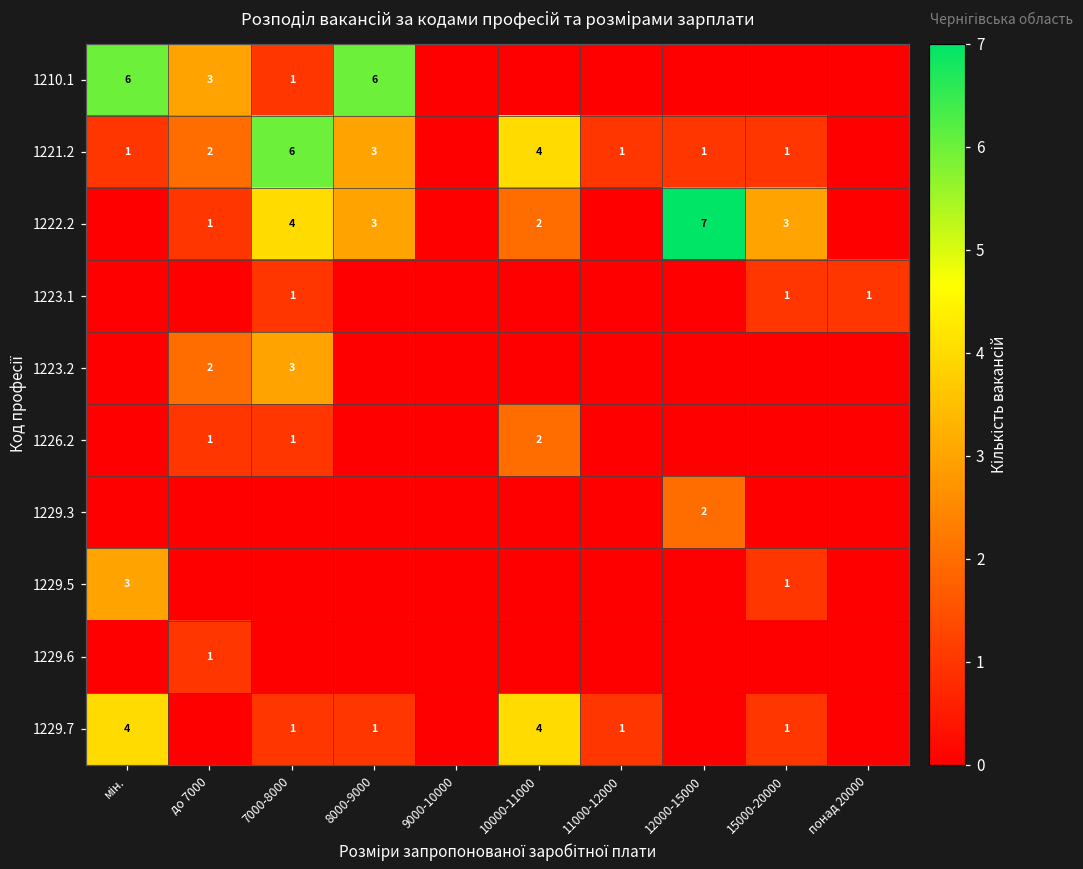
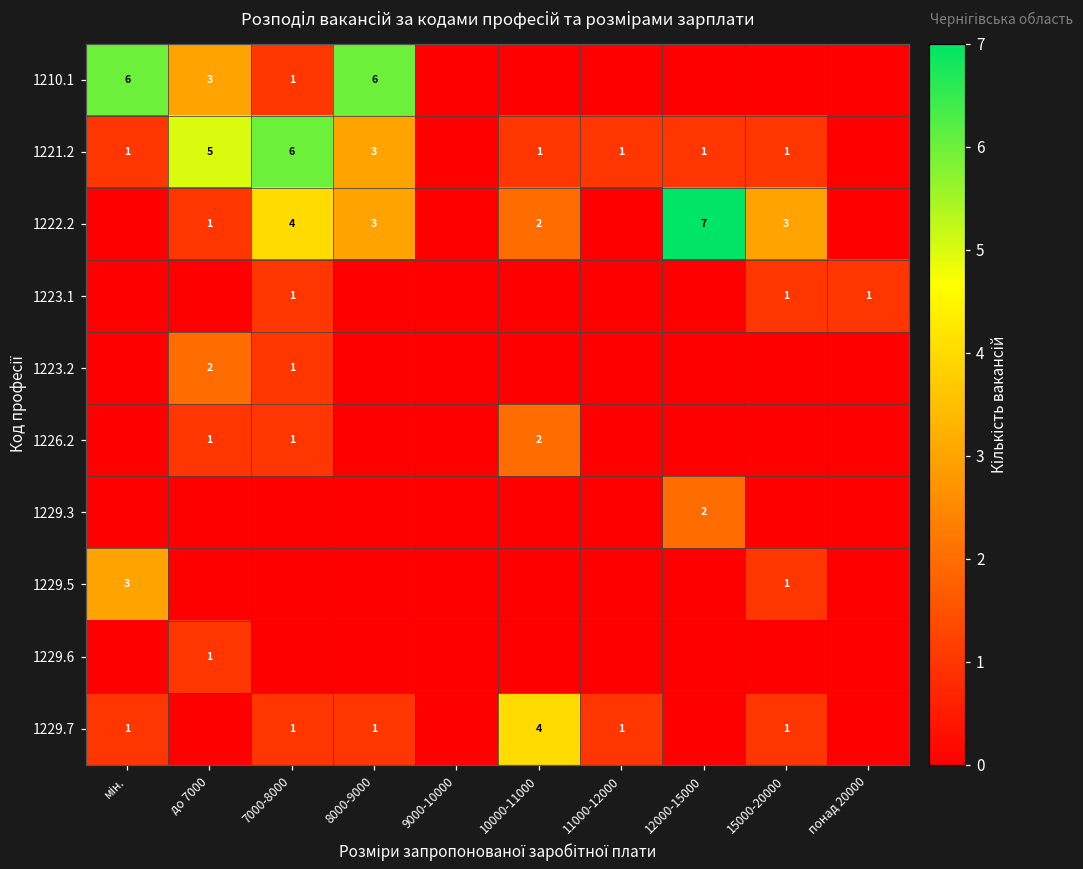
1221.2, до 7000: 2 -> 5
1221.2, 10000-11000: 4 -> 1
1223.2, 7000-8000: 3 -> 1
1229.7, мін.: 4 -> 1
